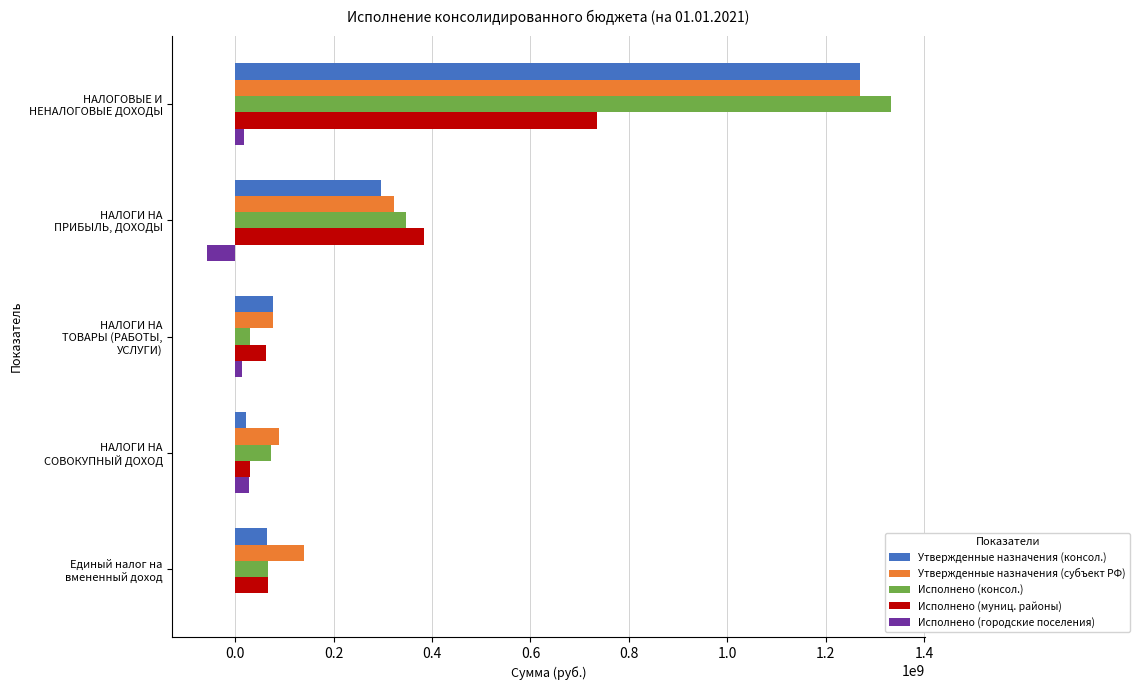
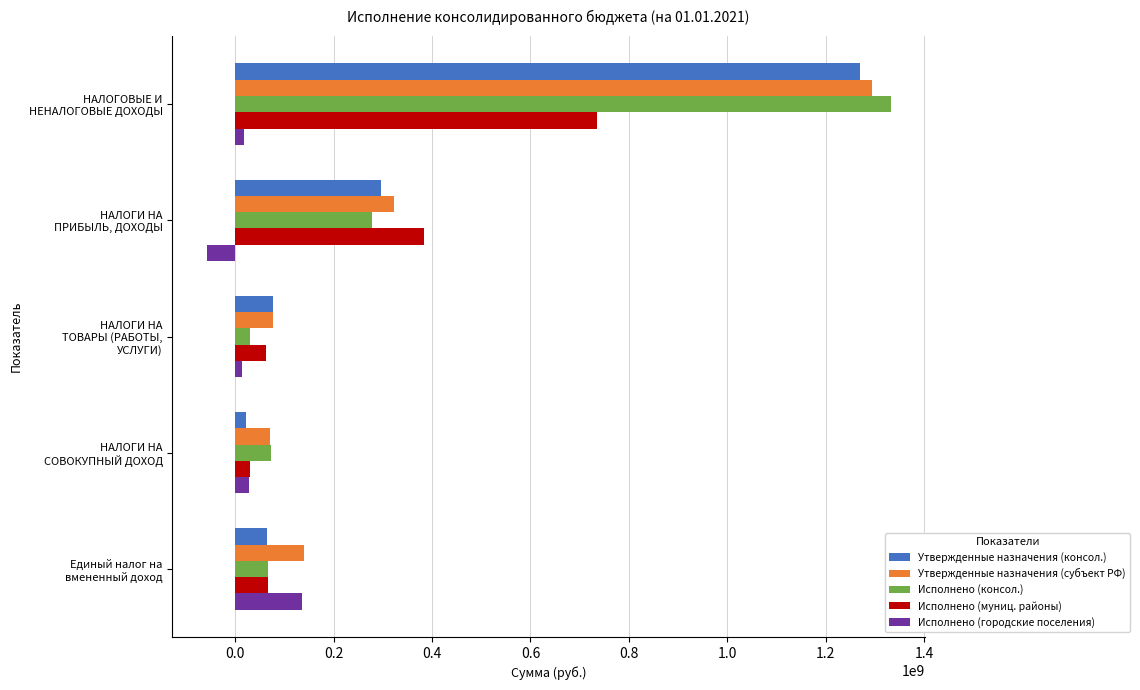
Утвержденные назначения (субъект РФ), НАЛОГОВЫЕ И НЕНАЛОГОВЫЕ ДОХОДЫ: 1270000000 -> 1290000000
Исполнено (консол.), НАЛОГИ НА ПРИБЫЛЬ, ДОХОДЫ: 350000000 -> 280000000
Утвержденные назначения (субъект РФ), НАЛОГИ НА СОВОКУПНЫЙ ДОХОД: 90000000 -> 70000000
Исполнено (городские поселения), Единый налог на вмененный доход: 0 -> 140000000
